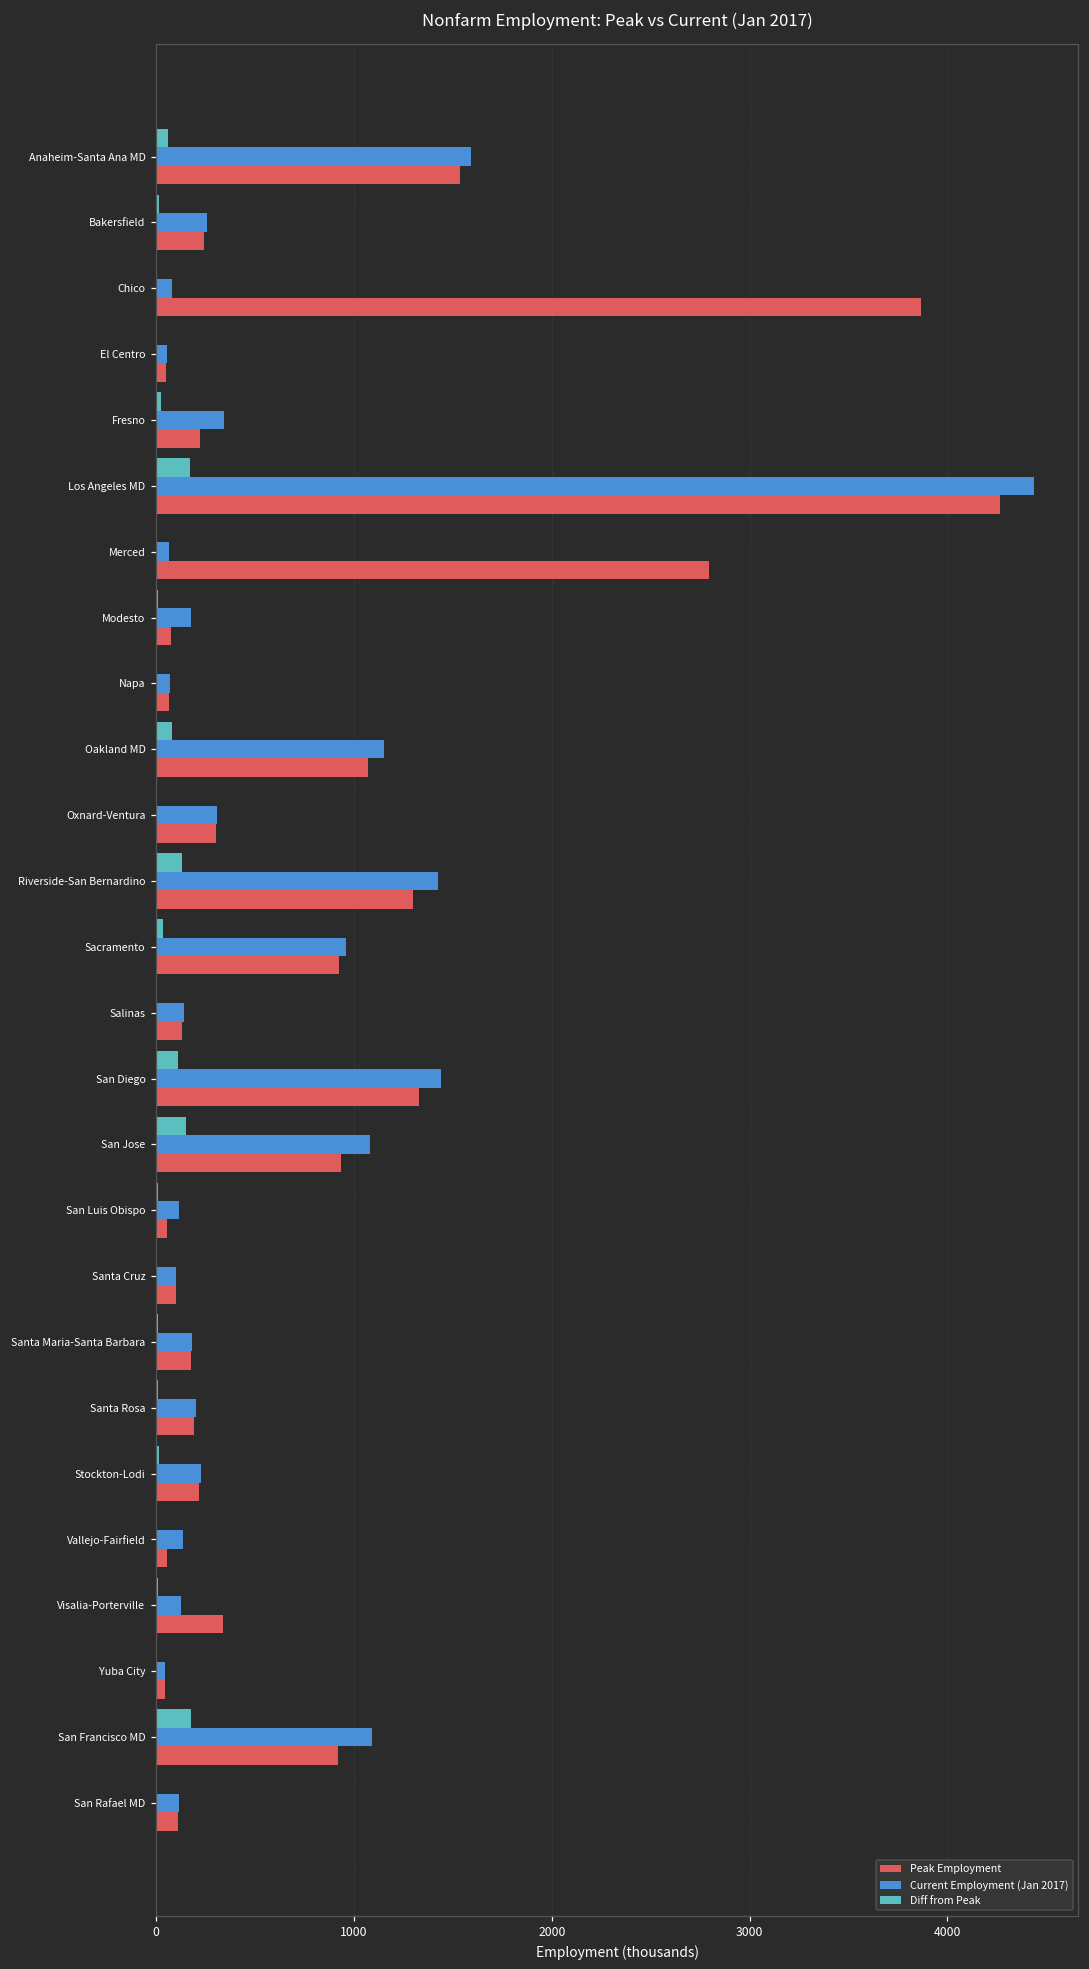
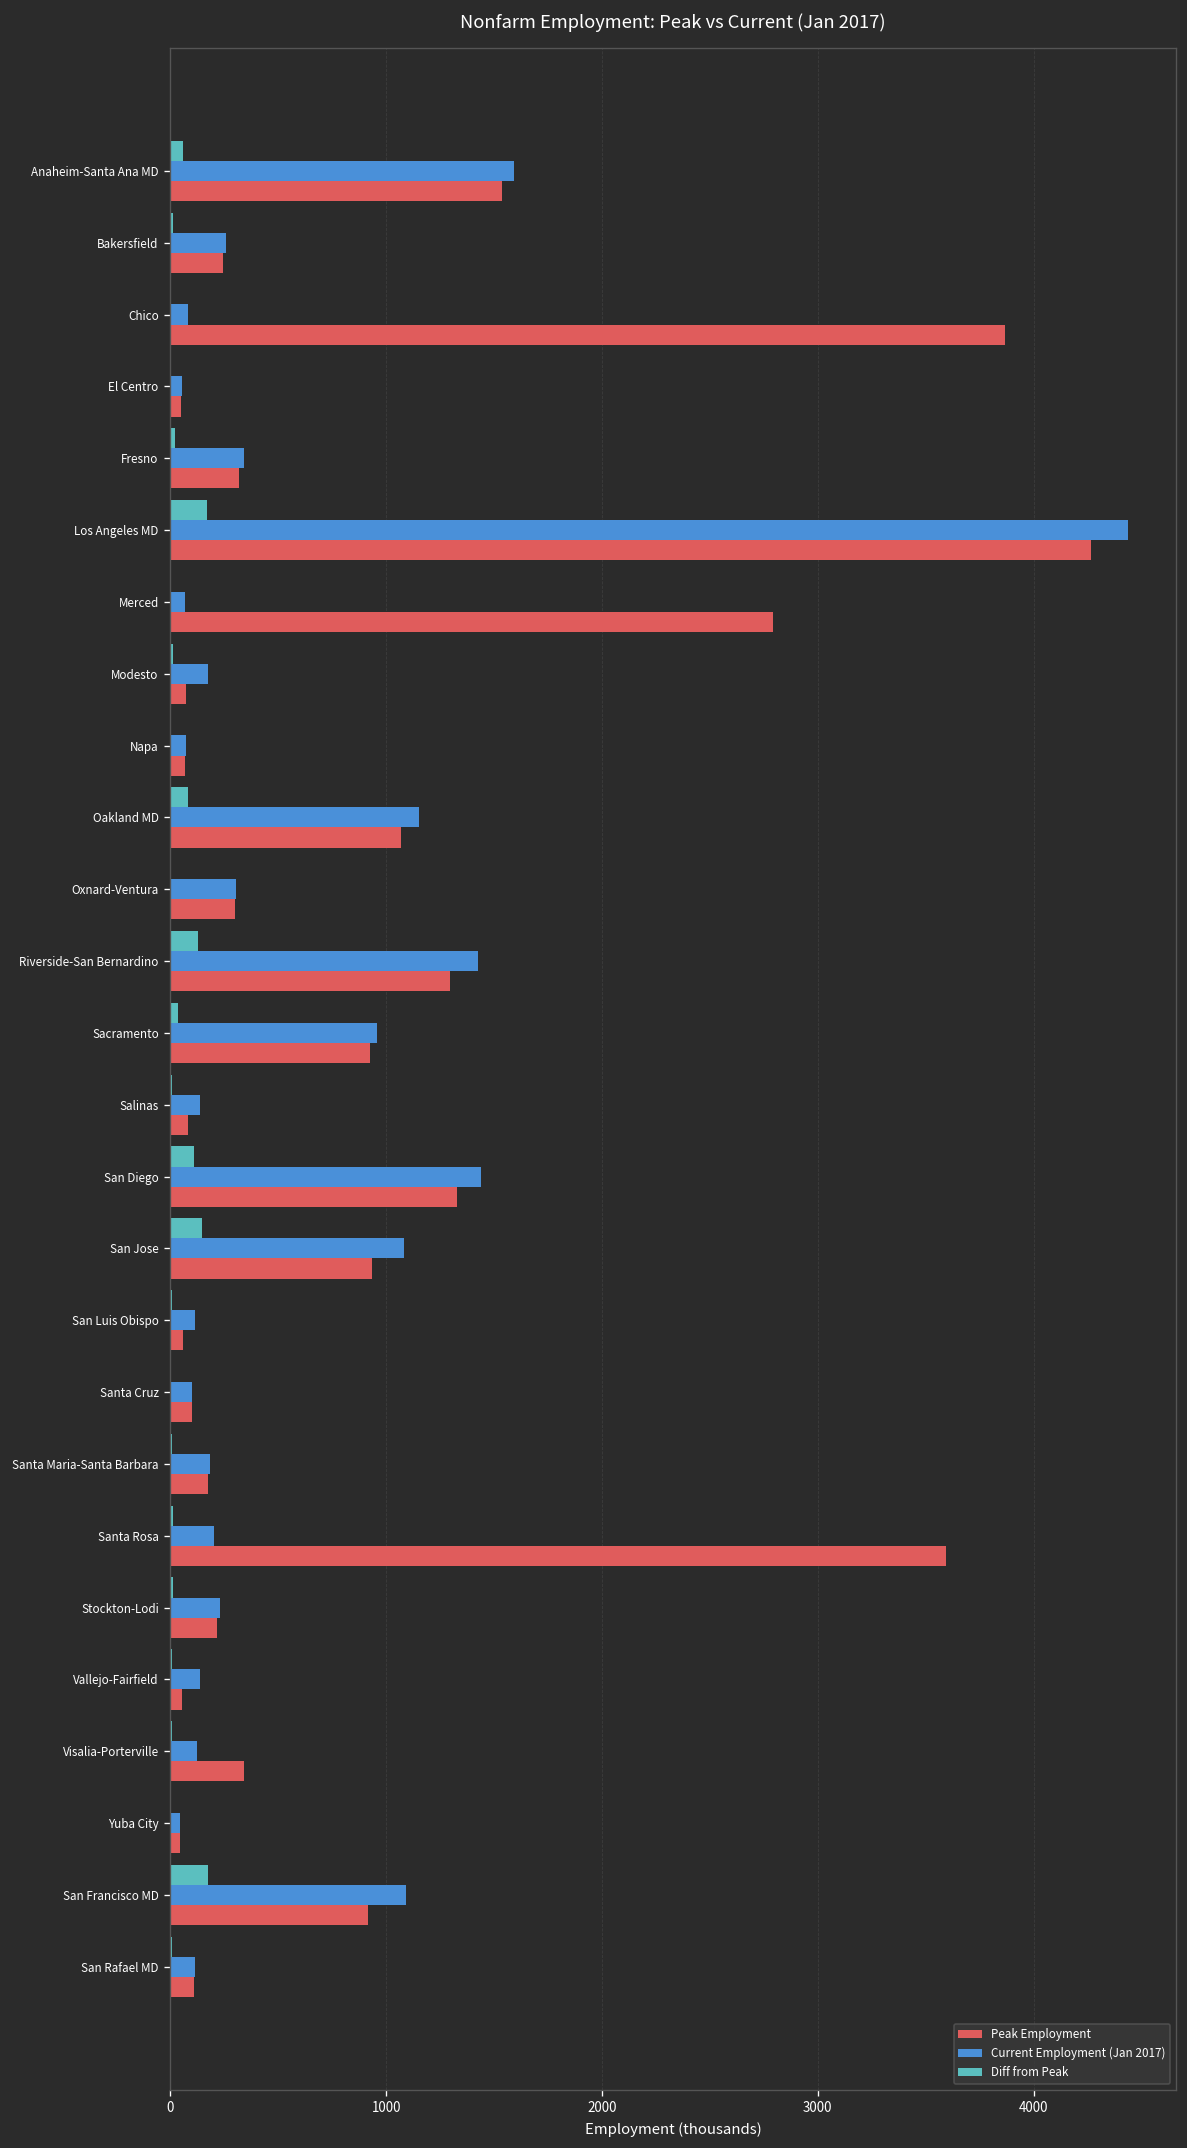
Peak Employment, Fresno: 220 -> 320
Peak Employment, Salinas: 130 -> 80
Peak Employment, Santa Rosa: 190 -> 3590
